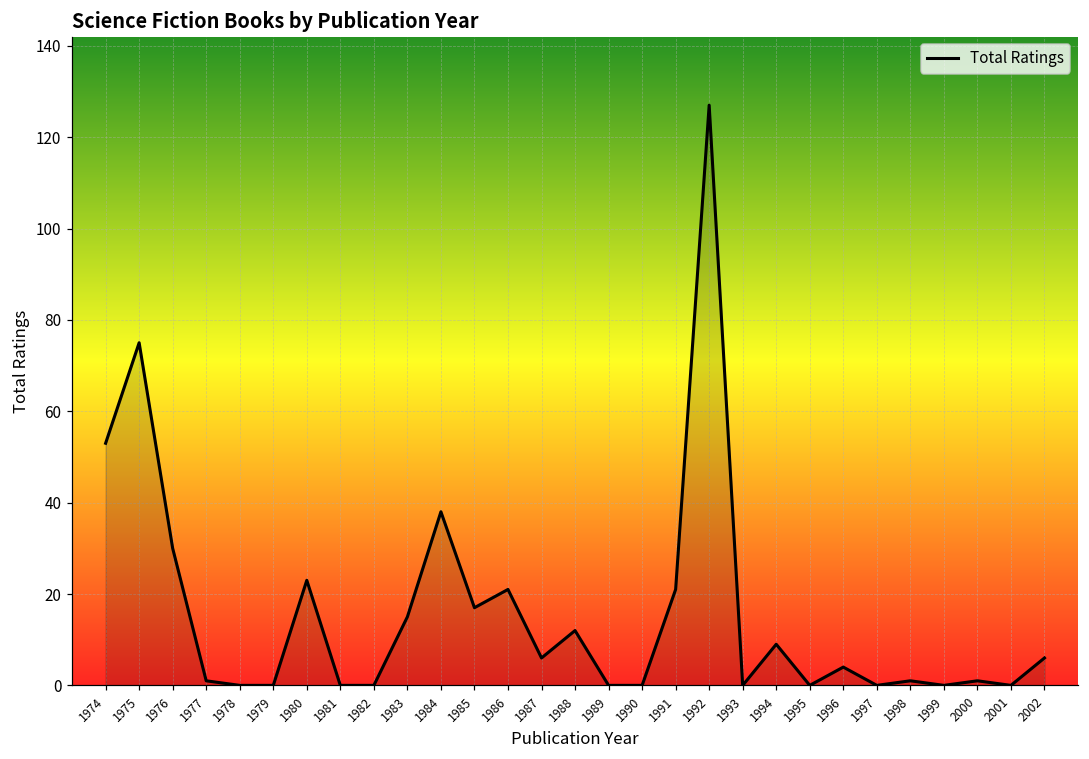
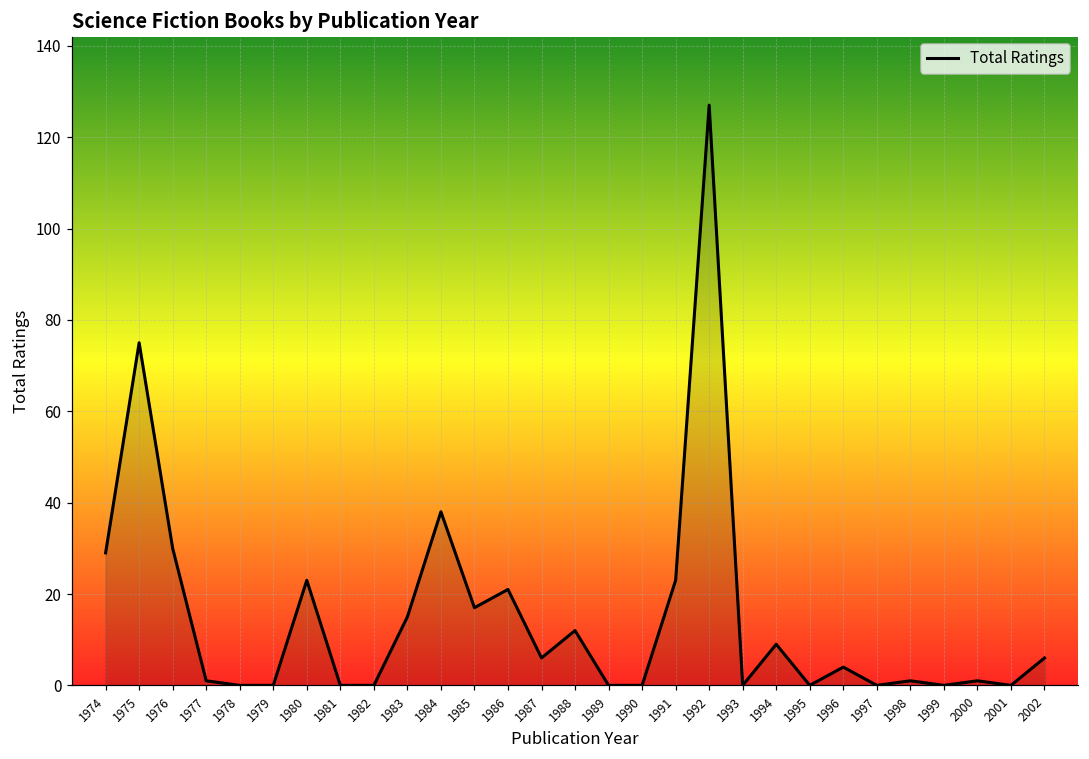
1974: 53 -> 29
1991: 21 -> 23
